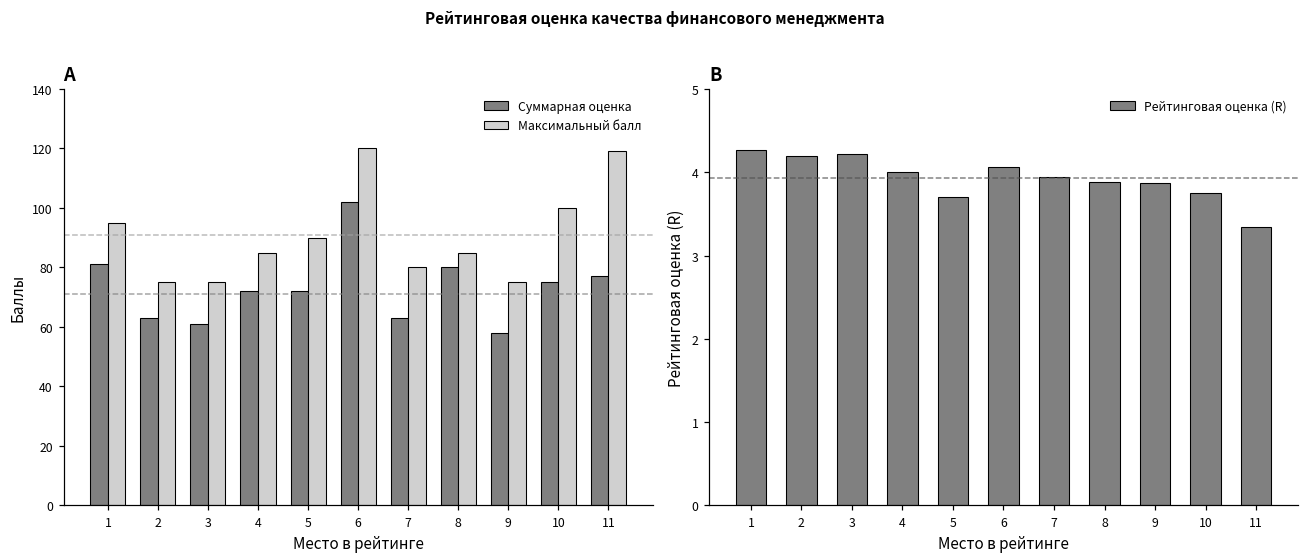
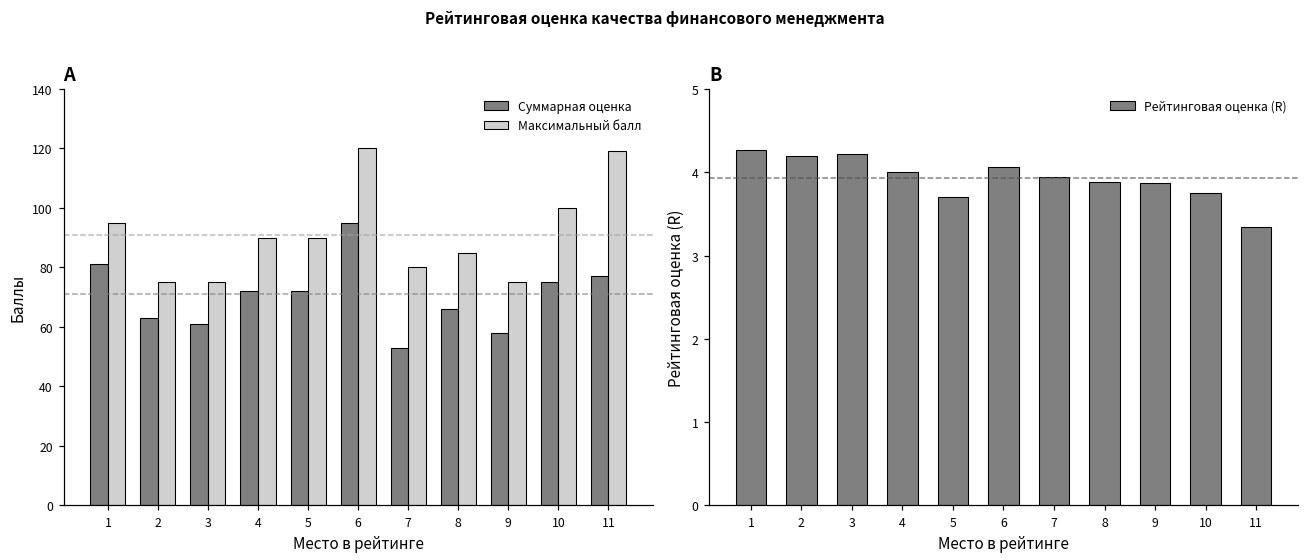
A, Максимальный балл, 4: 85 -> 90
A, Суммарная оценка, 6: 102 -> 95
A, Суммарная оценка, 7: 63 -> 53
A, Суммарная оценка, 8: 80 -> 66
